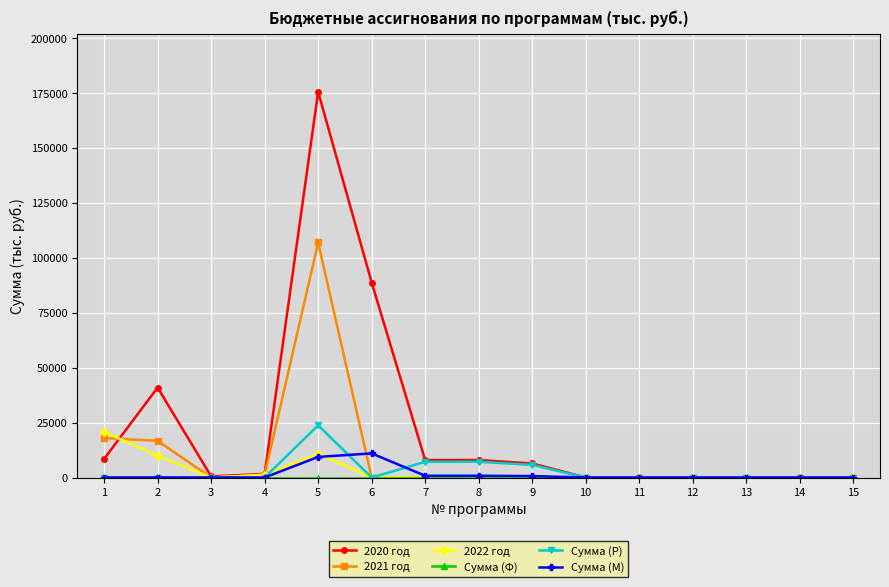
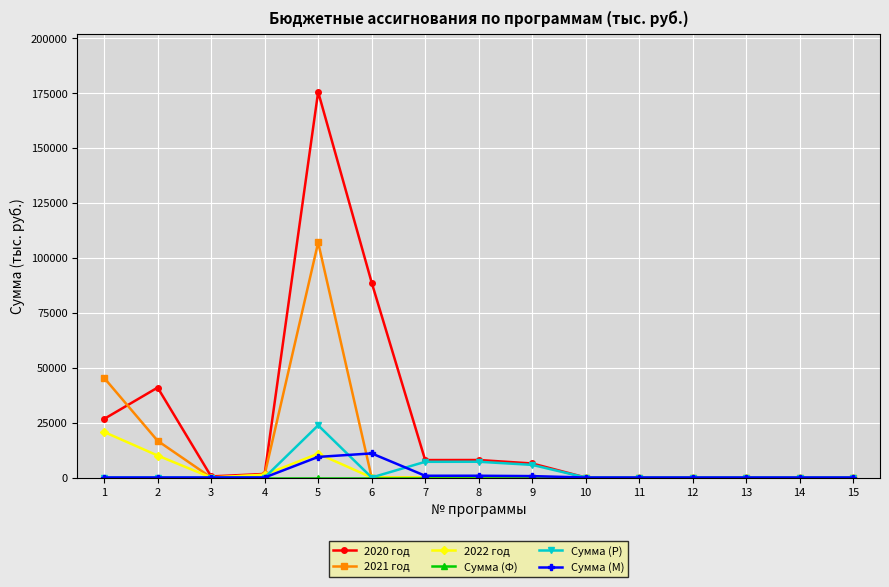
2020 год, 1: 8000 -> 27000
2021 год, 1: 18000 -> 45000
